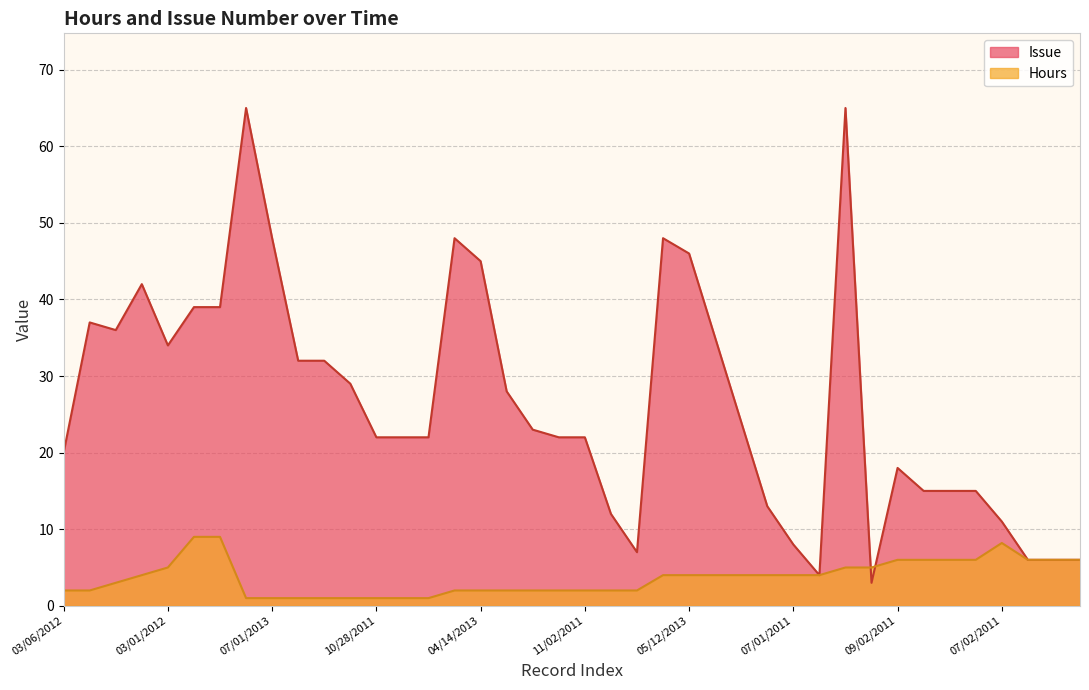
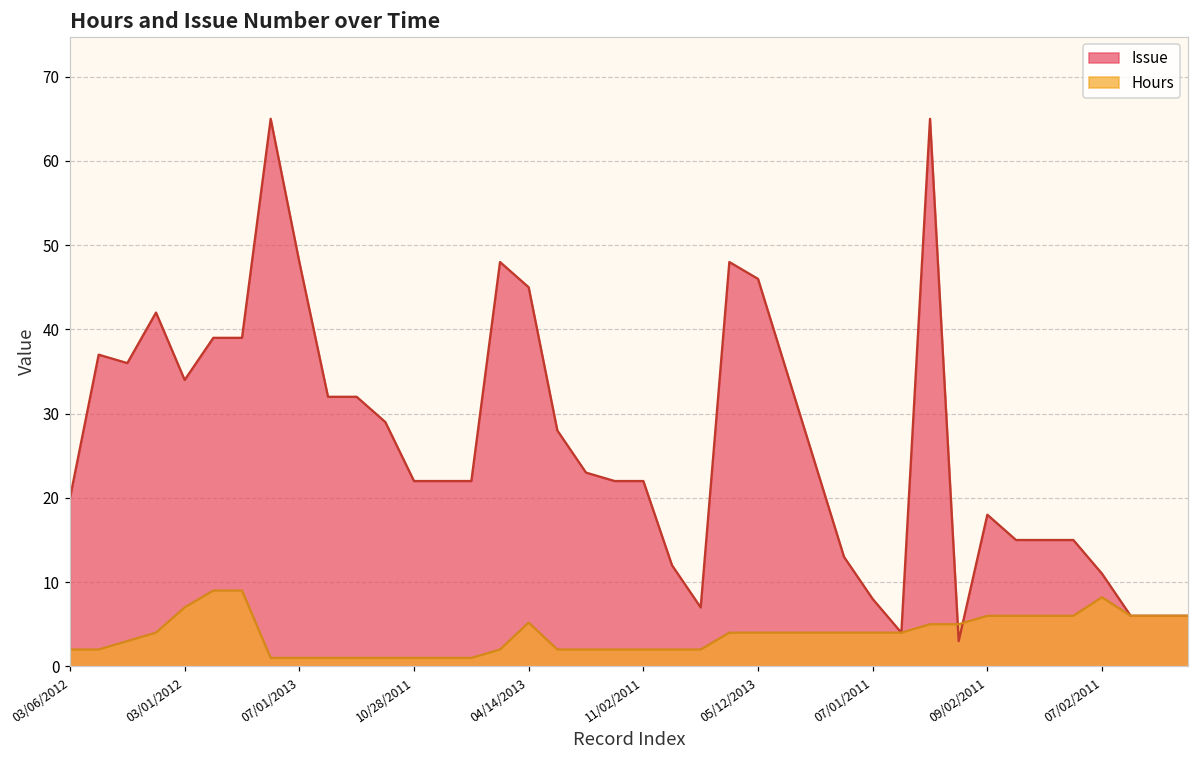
Hours, 03/01/2012: 5 -> 7
Hours, 04/14/2013: 2 -> 5
